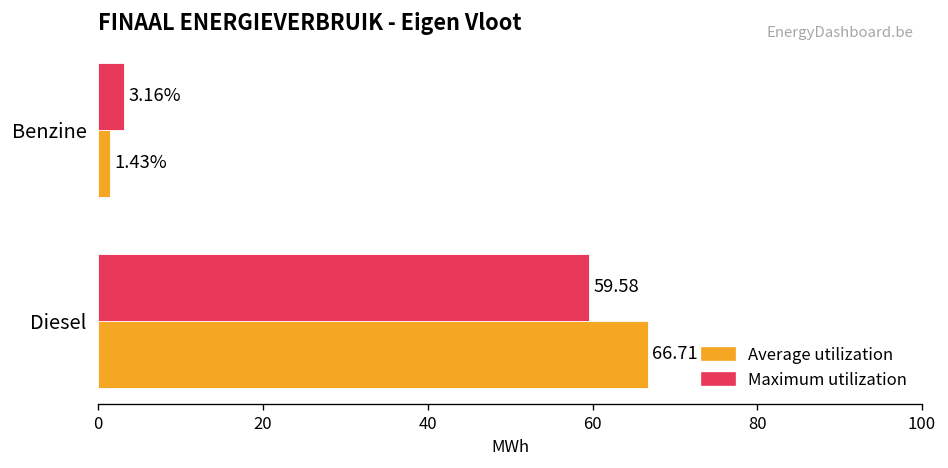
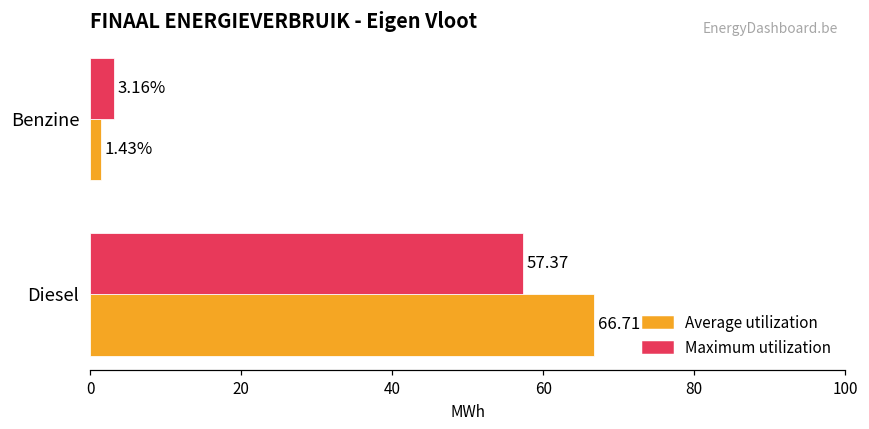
Maximum utilization, Diesel: 59.58 -> 57.37
